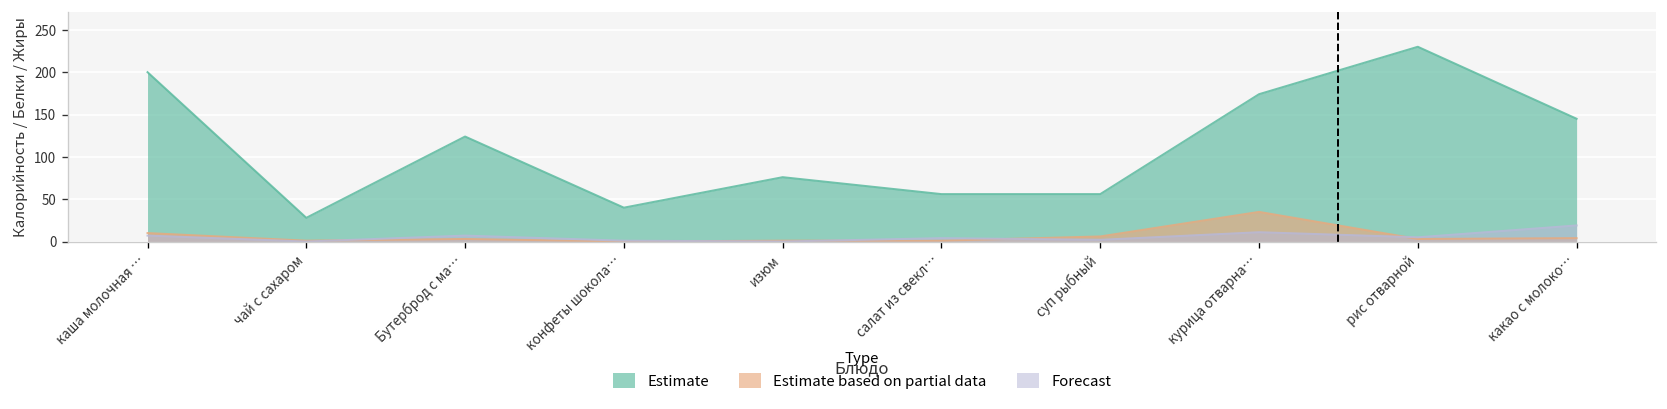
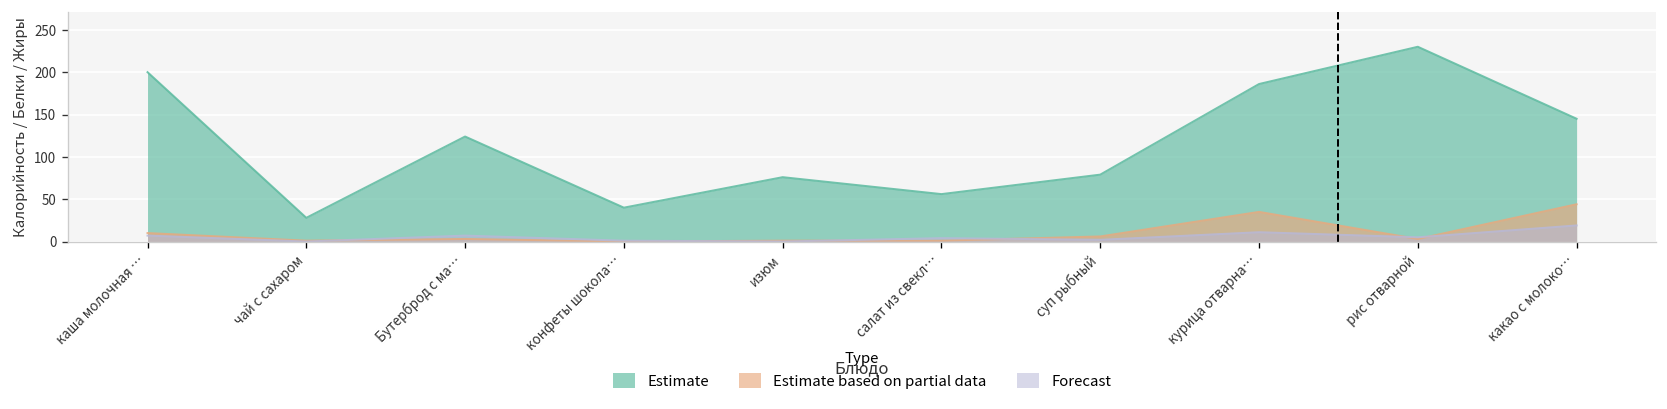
Estimate, суп рыбный: 60 -> 80
Estimate, курица отварна…: 170 -> 190
Estimate based on partial data, какао с молоко…: 0 -> 40
